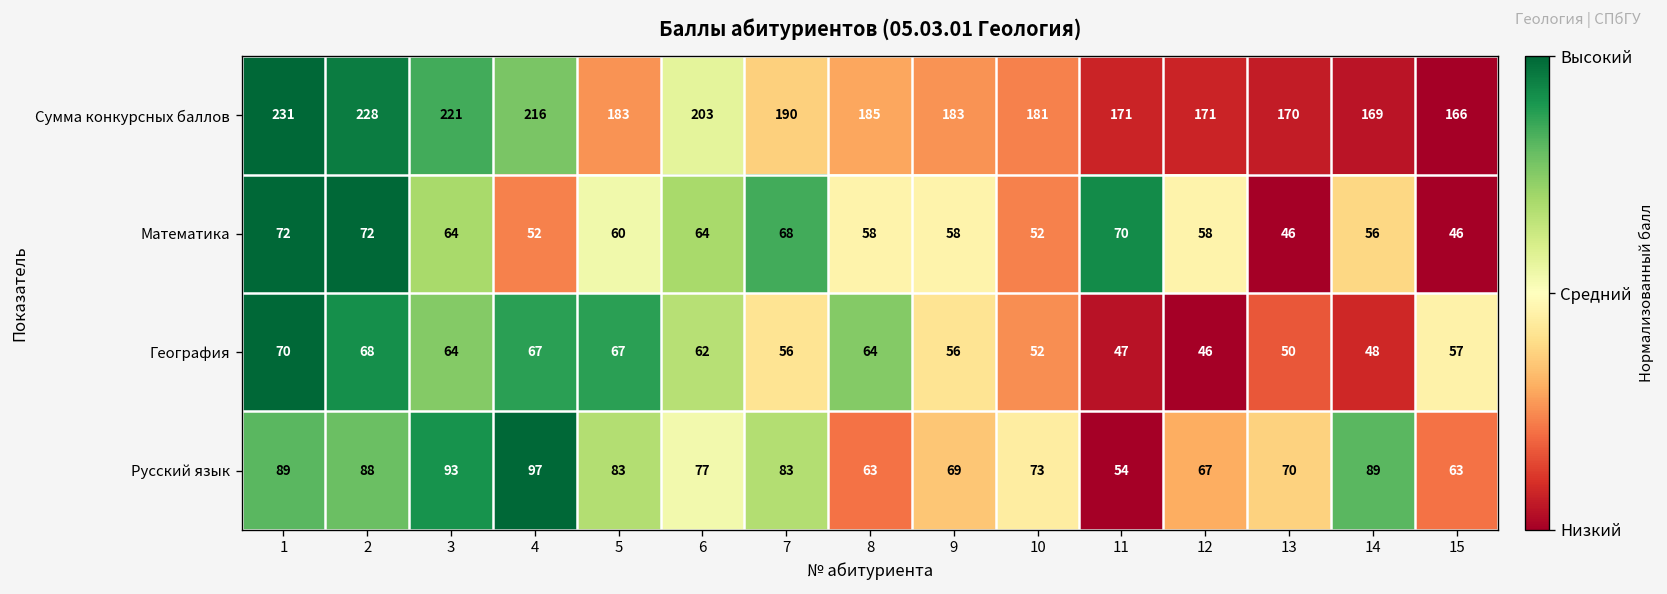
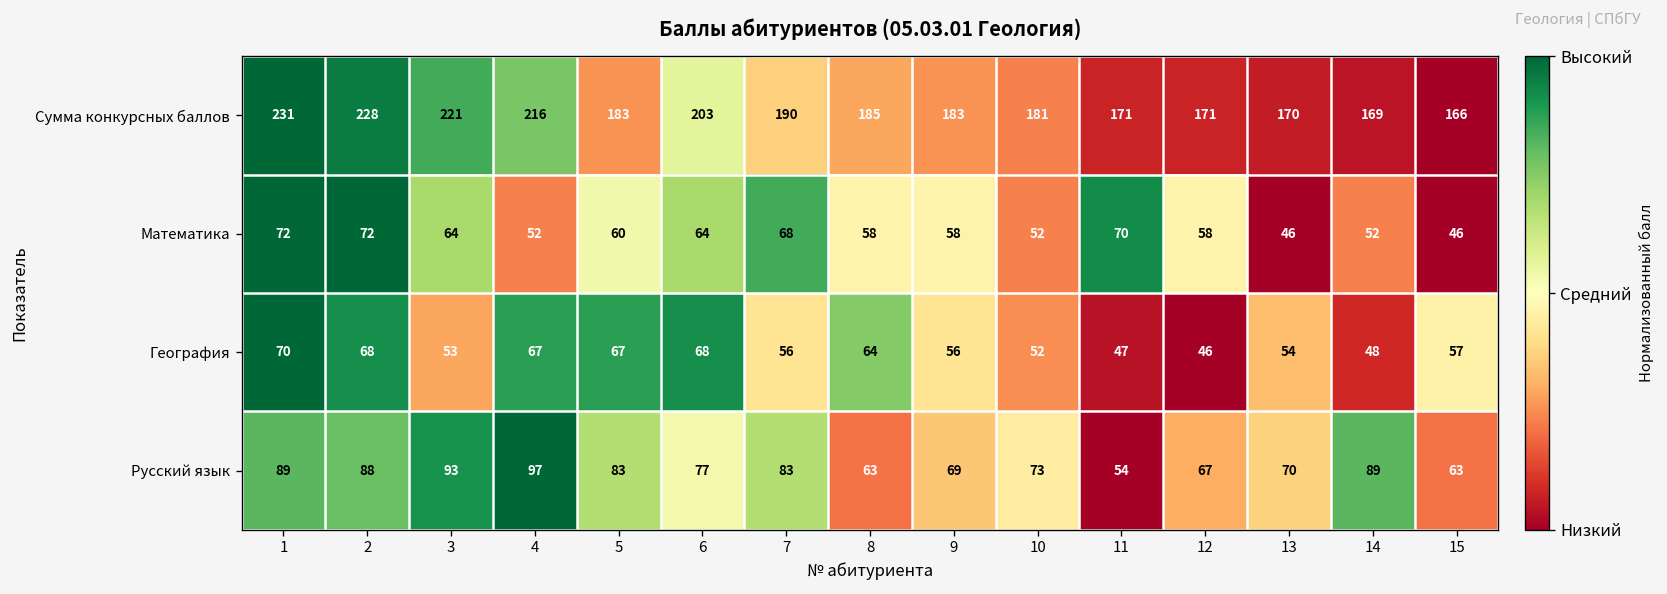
Математика, 14: 56 -> 52
География, 3: 64 -> 53
География, 6: 62 -> 68
География, 13: 50 -> 54
